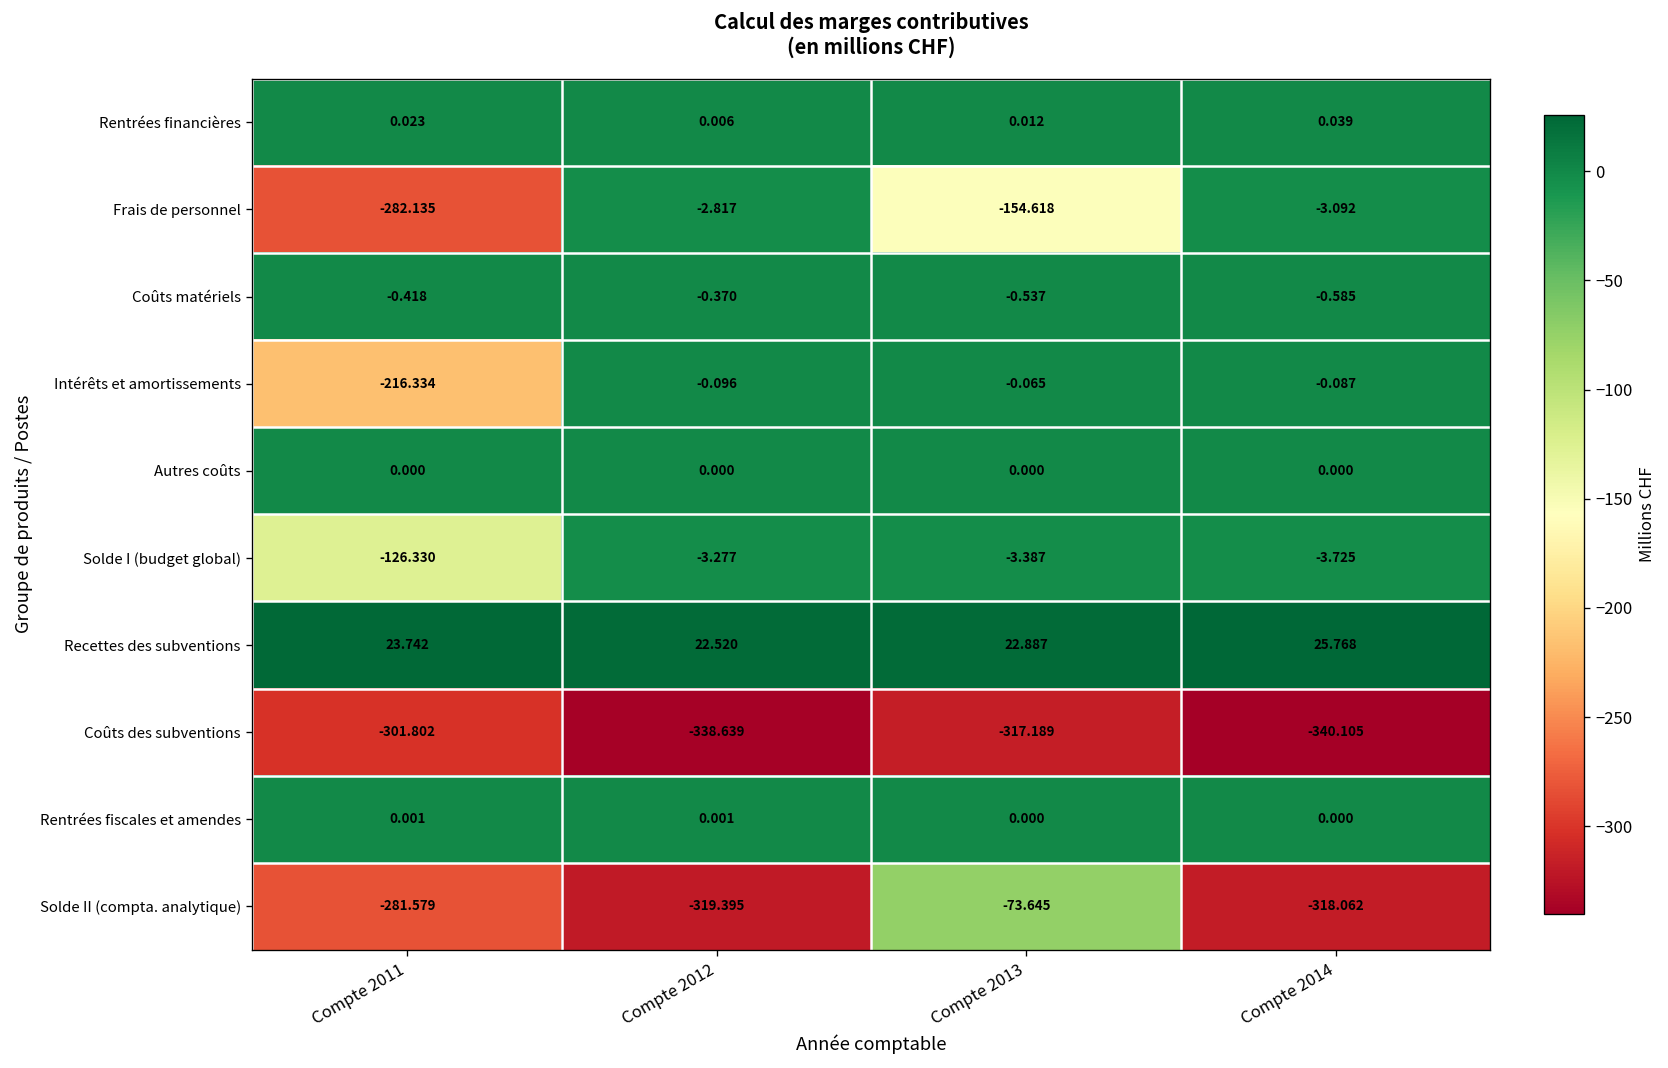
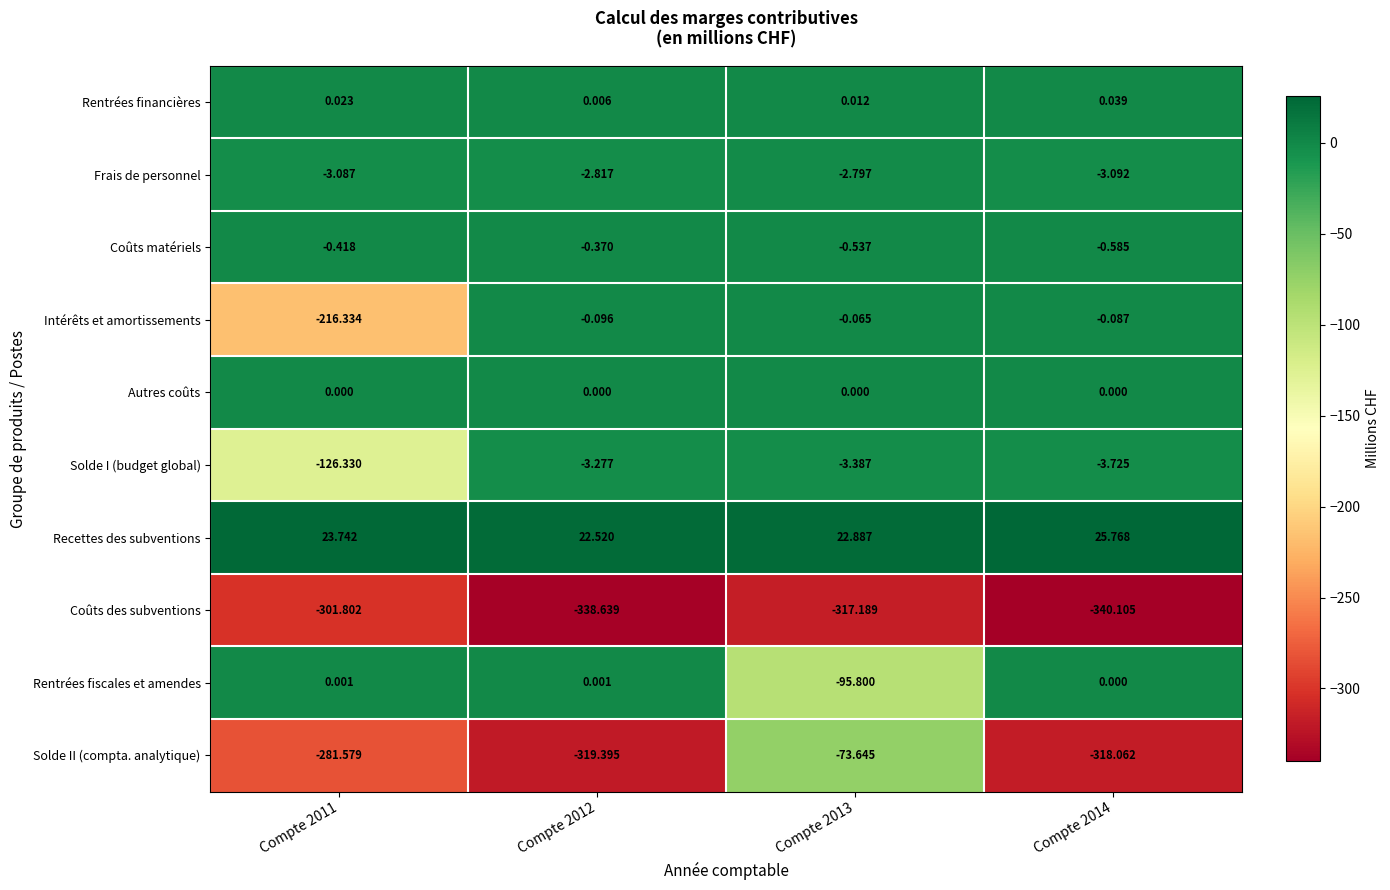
Frais de personnel, Compte 2011: -282.135 -> -3.087
Frais de personnel, Compte 2013: -154.618 -> -2.797
Rentrées fiscales et amendes, Compte 2013: 0.000 -> -95.800
